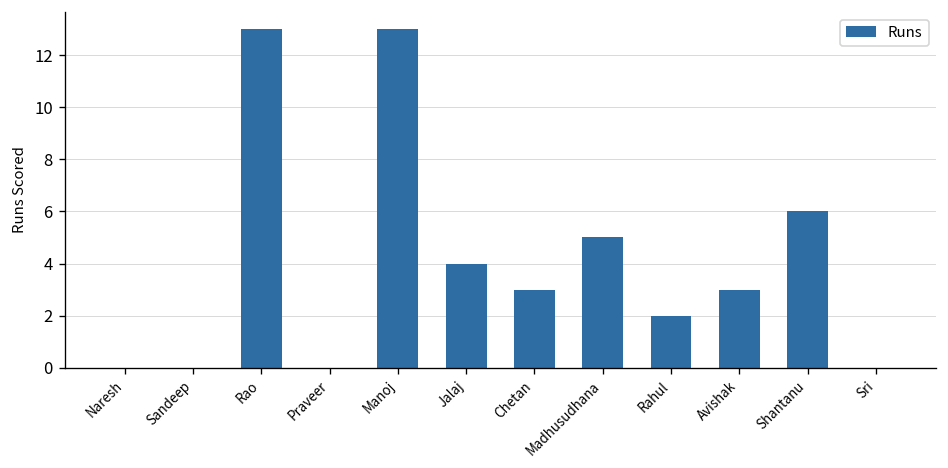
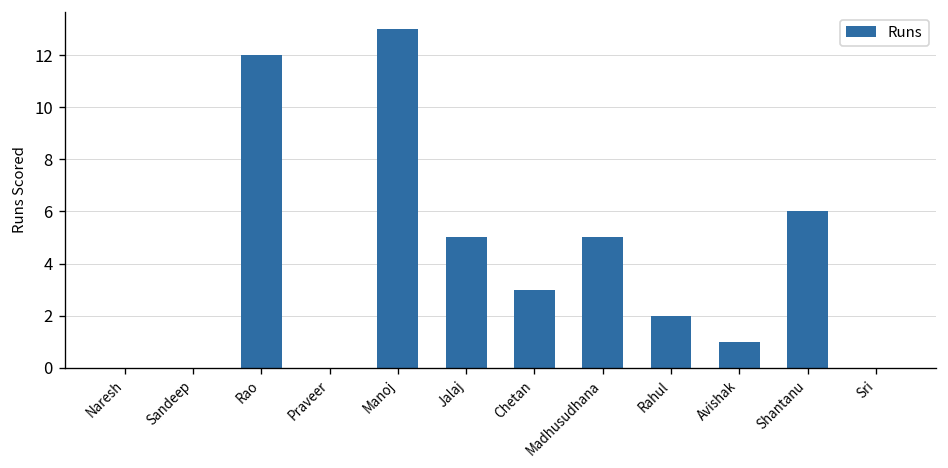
Rao: 13 -> 12
Jalaj: 4 -> 5
Avishak: 3 -> 1
